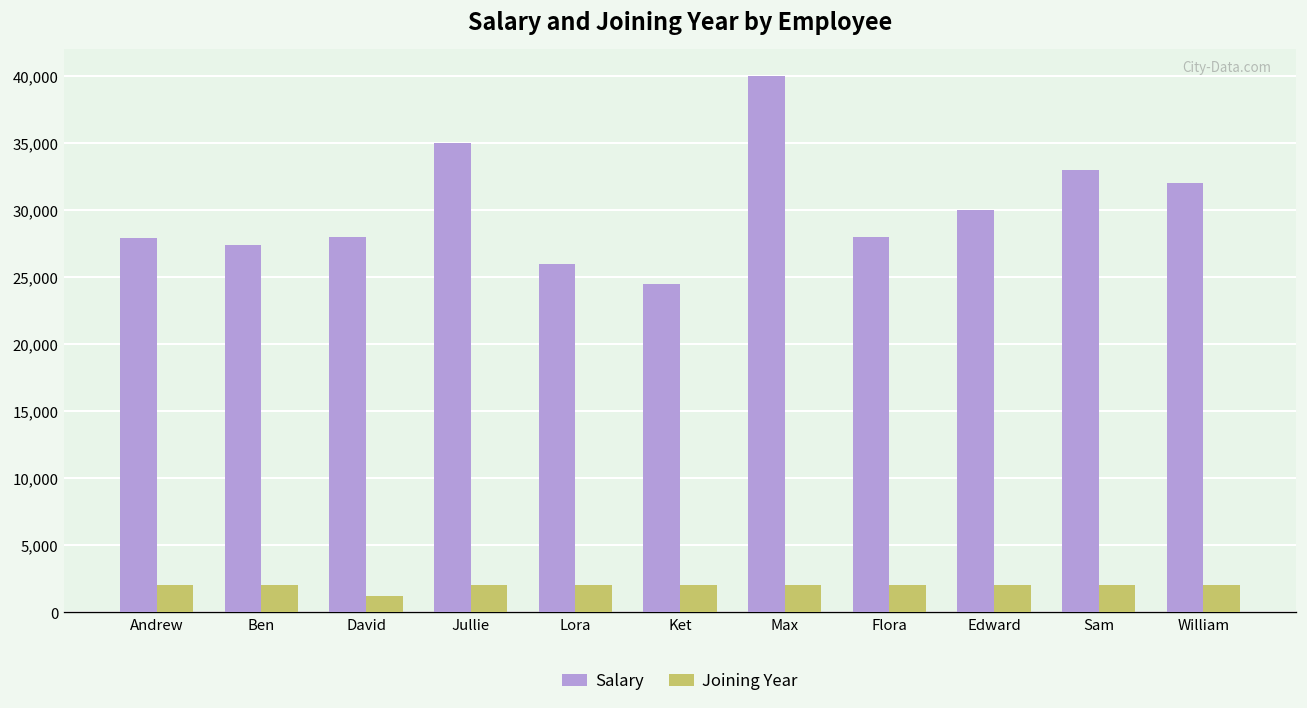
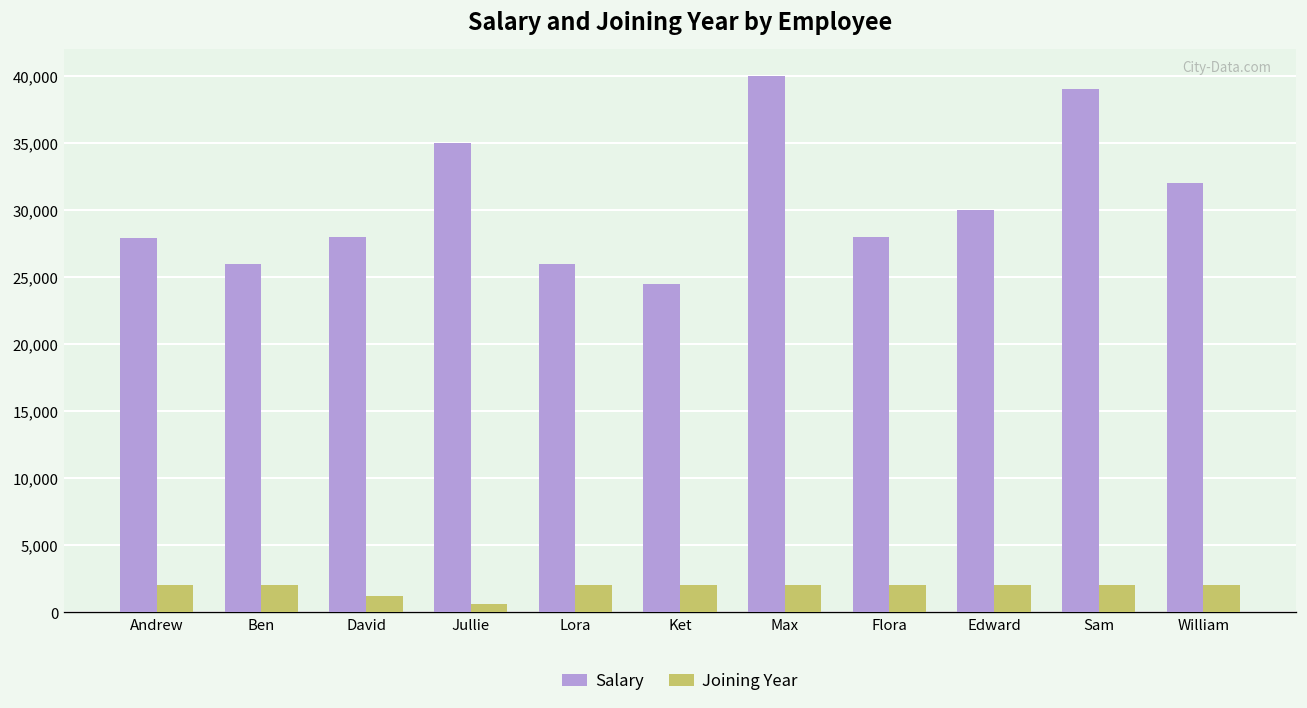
Salary, Ben: 27,400 -> 26,000
Joining Year, Jullie: 2,000 -> 600
Salary, Sam: 33,000 -> 39,000
